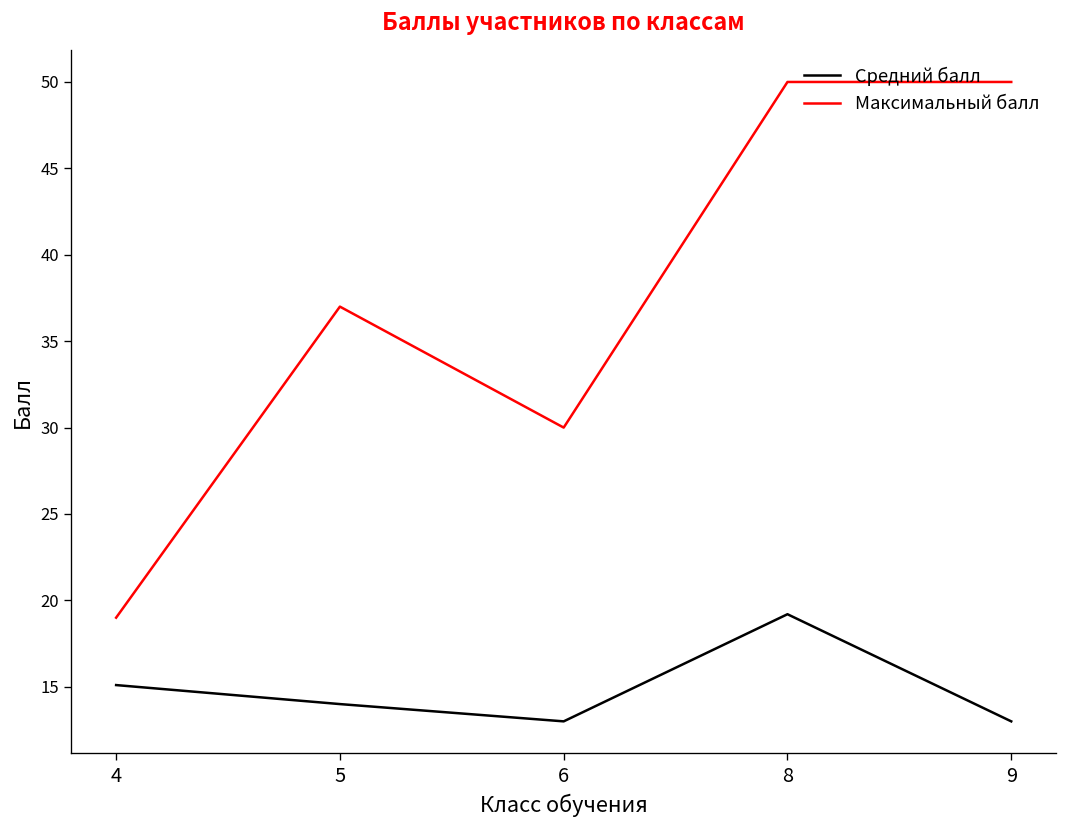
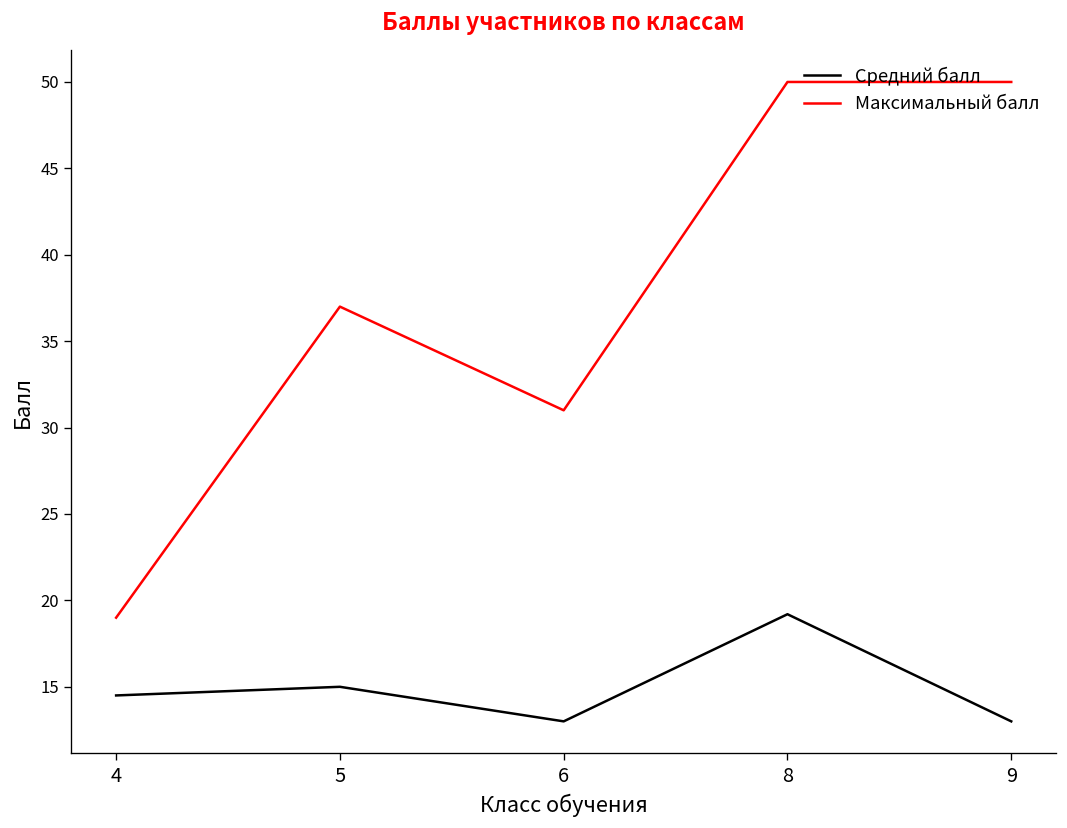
Средний балл, 4: 15.1 -> 14.5
Средний балл, 5: 14 -> 15
Максимальный балл, 6: 30 -> 31
